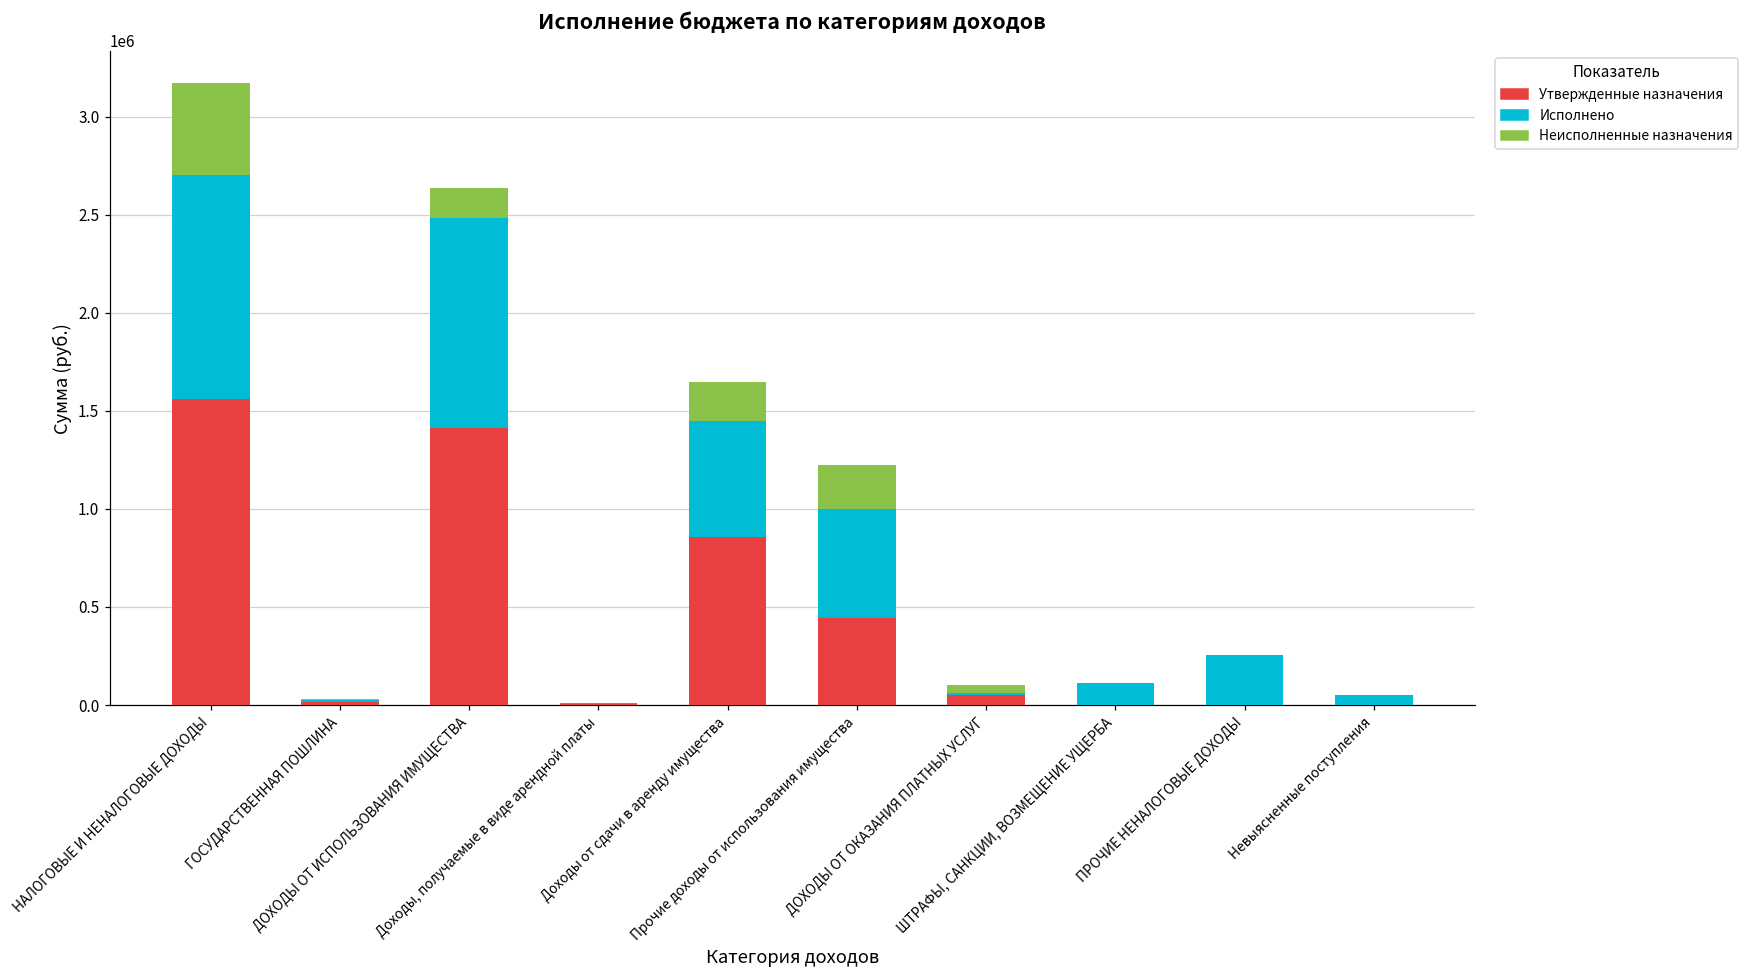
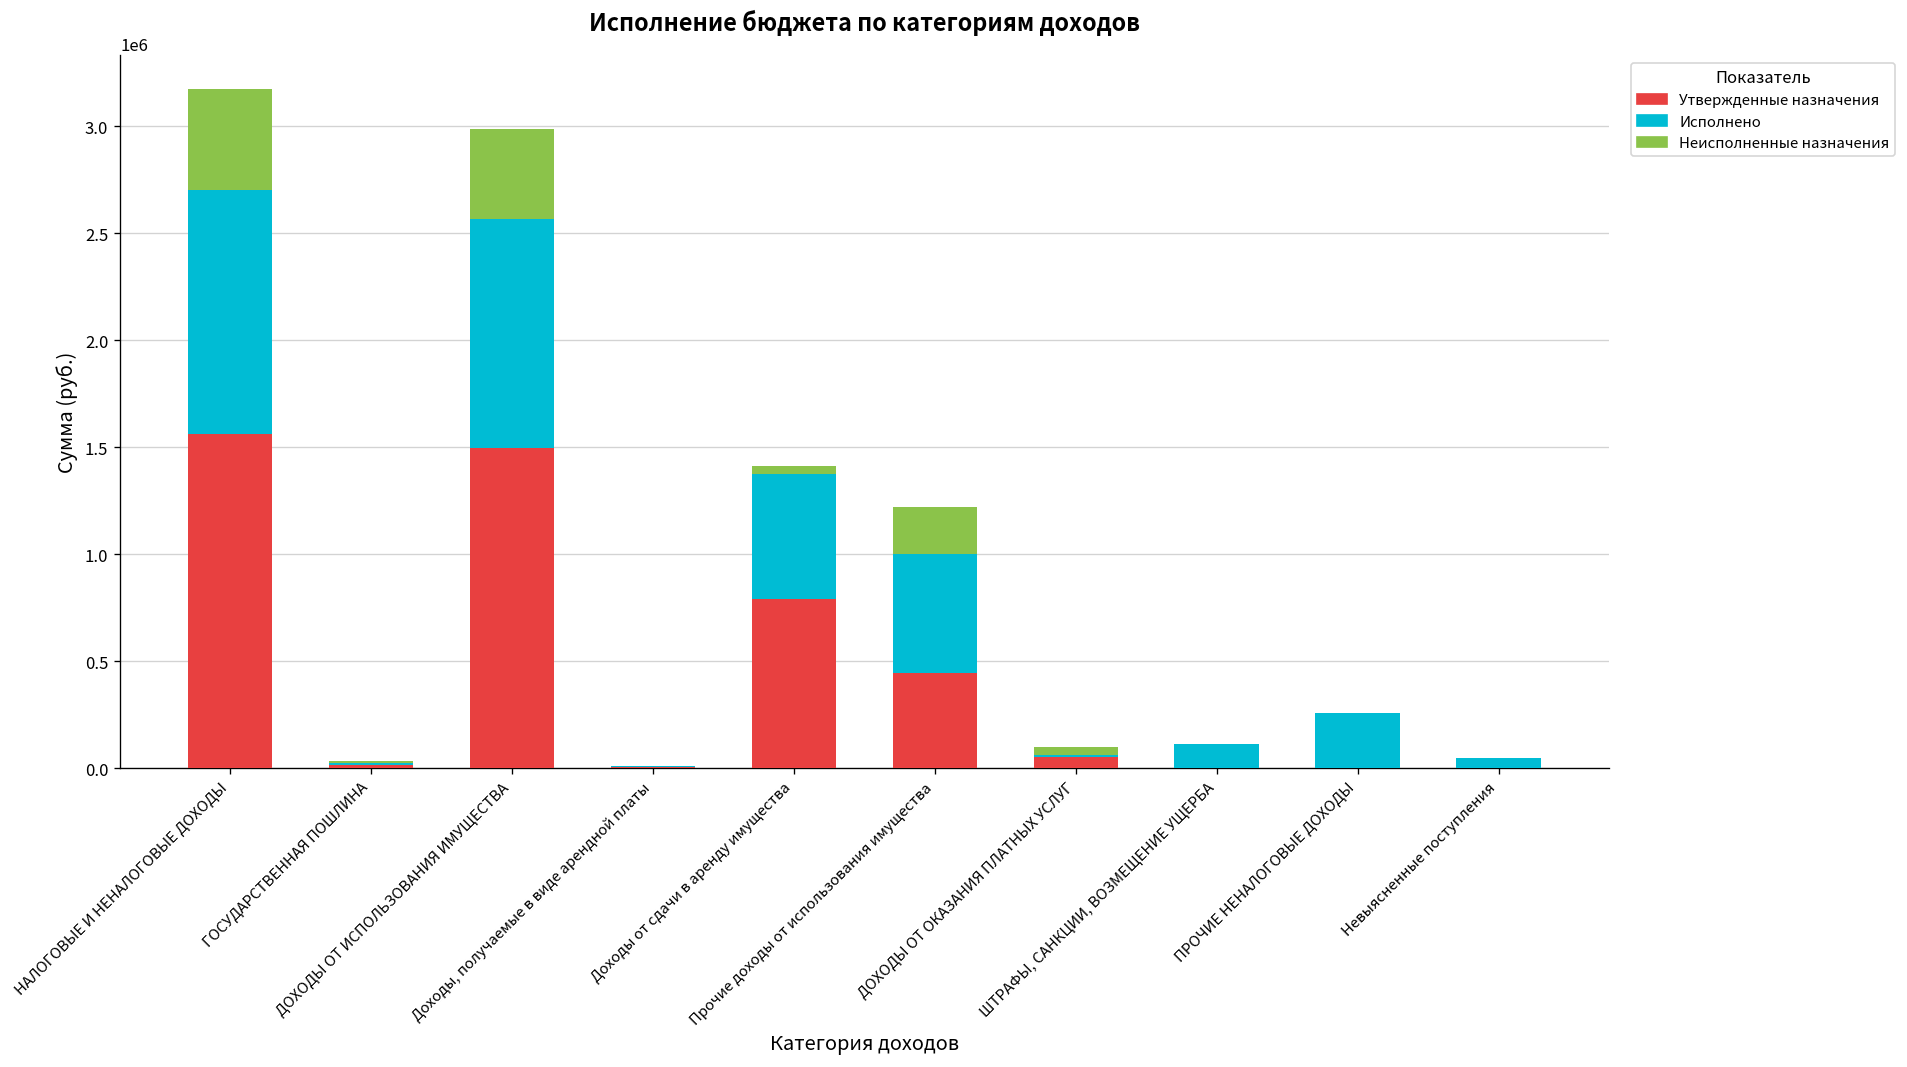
Утвержденные назначения, ДОХОДЫ ОТ ИСПОЛЬЗОВАНИЯ ИМУЩЕСТВА: 1410000 -> 1490000
Неисполненные назначения, ДОХОДЫ ОТ ИСПОЛЬЗОВАНИЯ ИМУЩЕСТВА: 150000 -> 420000
Утвержденные назначения, Доходы от сдачи в аренду имущества: 860000 -> 790000
Неисполненные назначения, Доходы от сдачи в аренду имущества: 200000 -> 40000
